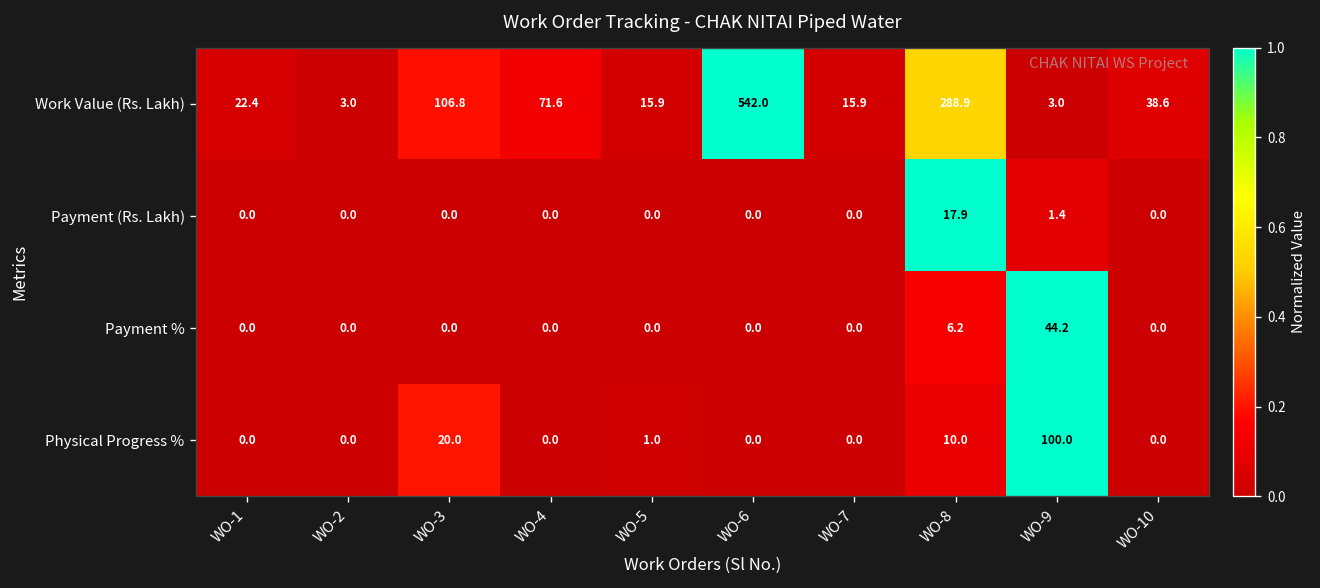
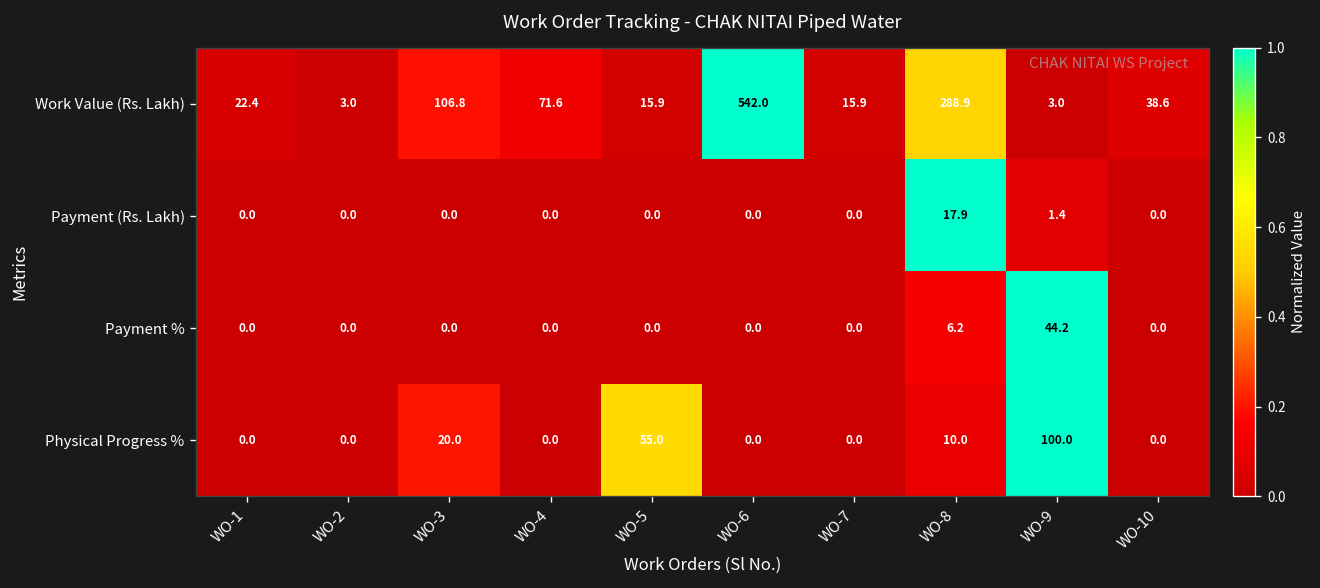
Physical Progress %, WO-5: 1.0 -> 55.0
